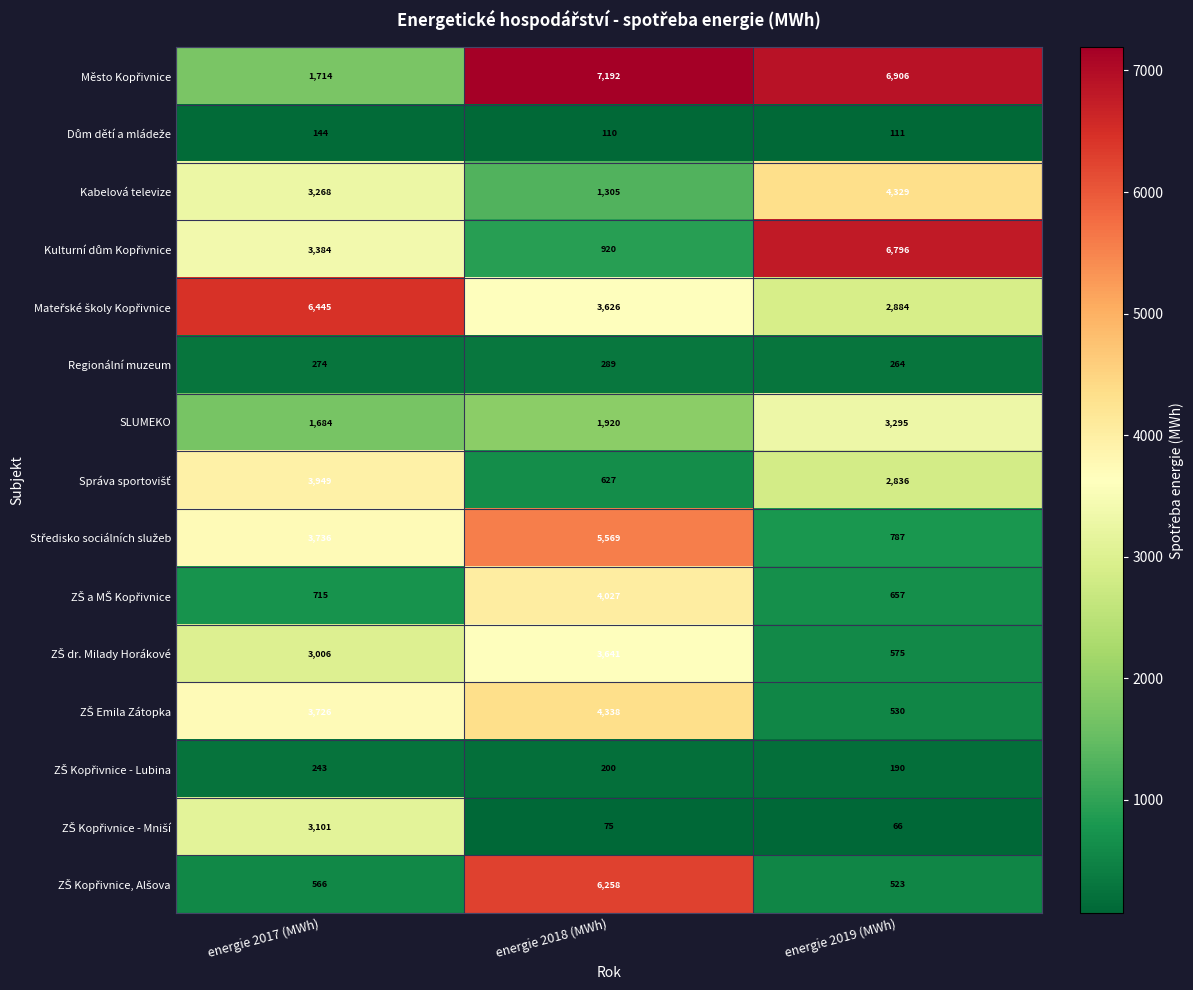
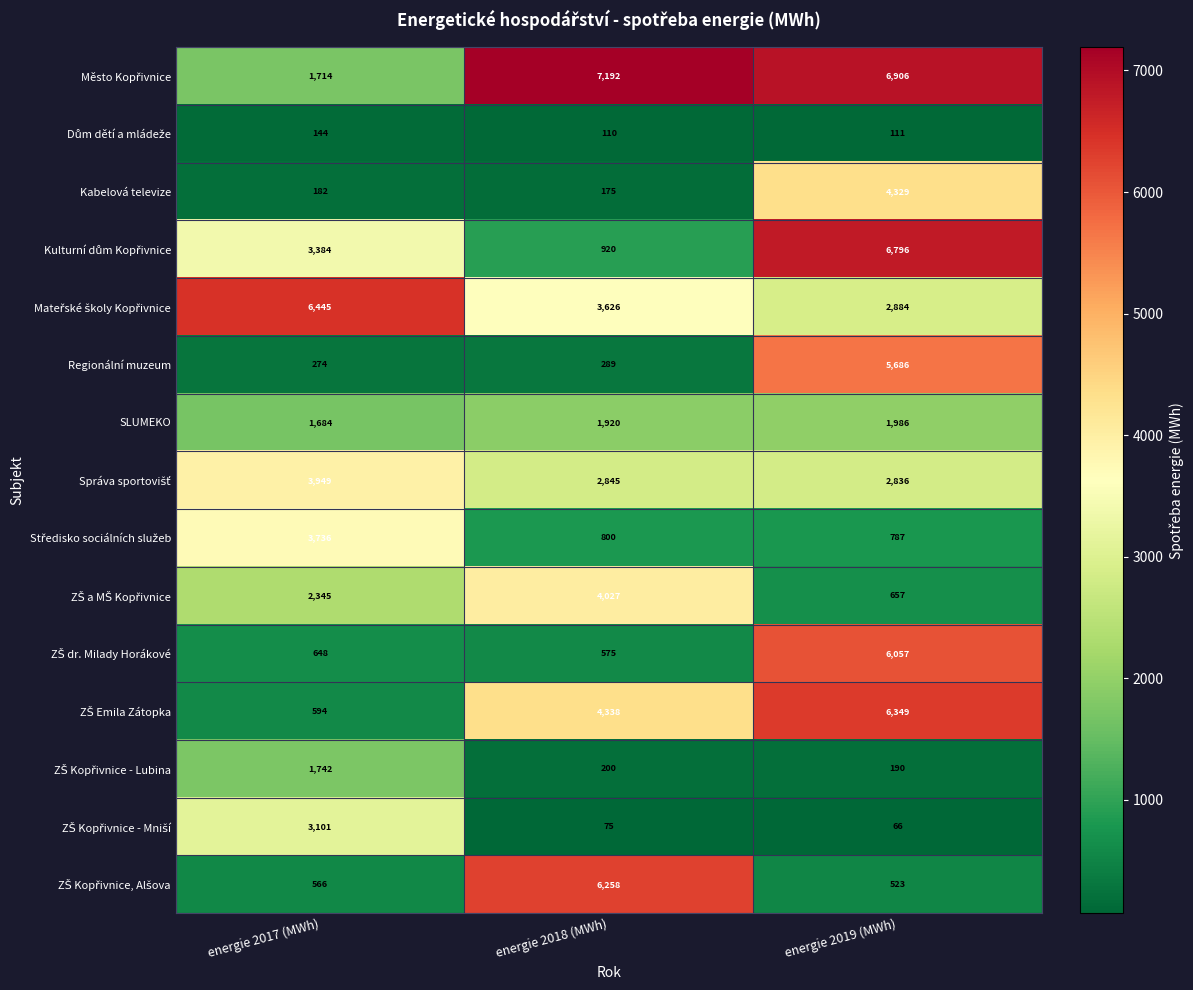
Kabelová televize, energie 2017 (MWh): 3,268 -> 182
Kabelová televize, energie 2018 (MWh): 1,305 -> 175
Regionální muzeum, energie 2019 (MWh): 264 -> 5,686
SLUMEKO, energie 2019 (MWh): 3,295 -> 1,986
Správa sportovišť, energie 2018 (MWh): 627 -> 2,845
Středisko sociálních služeb, energie 2018 (MWh): 5,569 -> 800
ZŠ a MŠ Kopřivnice, energie 2017 (MWh): 715 -> 2,345
ZŠ dr. Milady Horákové, energie 2017 (MWh): 3,006 -> 648
ZŠ dr. Milady Horákové, energie 2018 (MWh): 3,641 -> 575
ZŠ dr. Milady Horákové, energie 2019 (MWh): 575 -> 6,057
ZŠ Emila Zátopka, energie 2017 (MWh): 3,726 -> 594
ZŠ Emila Zátopka, energie 2019 (MWh): 530 -> 6,349
ZŠ Kopřivnice - Lubina, energie 2017 (MWh): 243 -> 1,742
